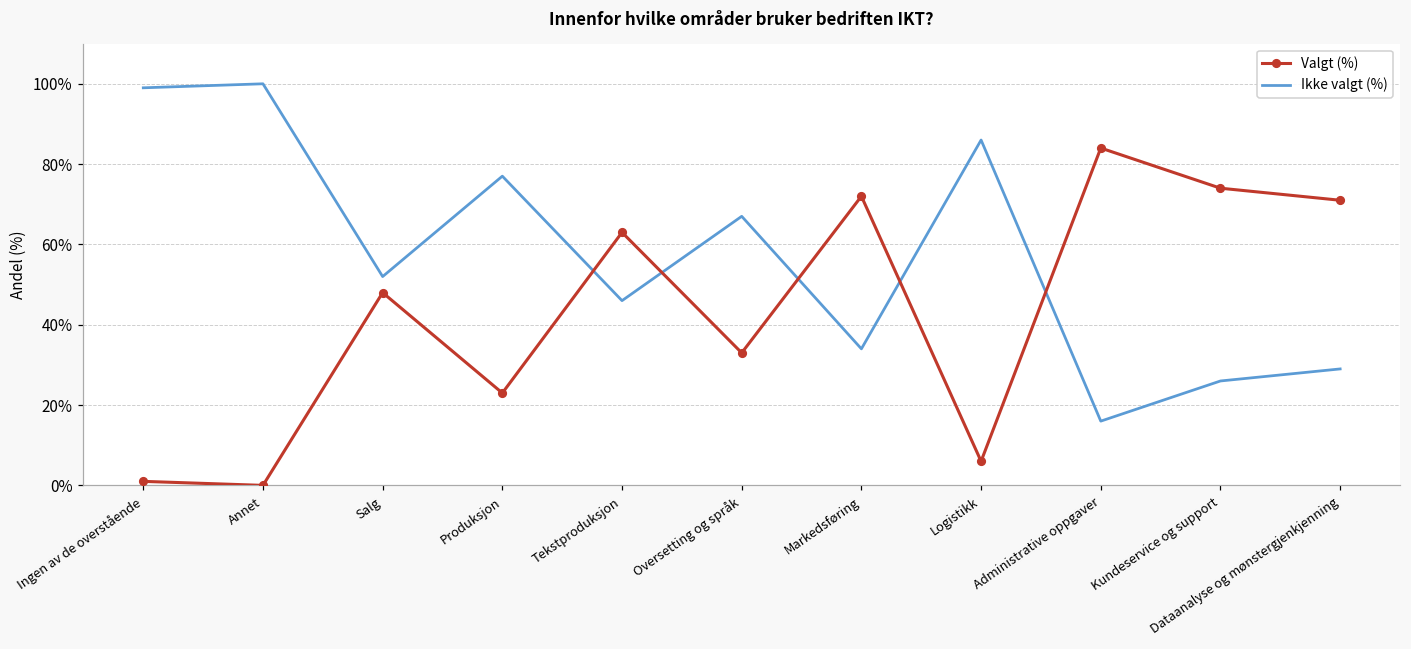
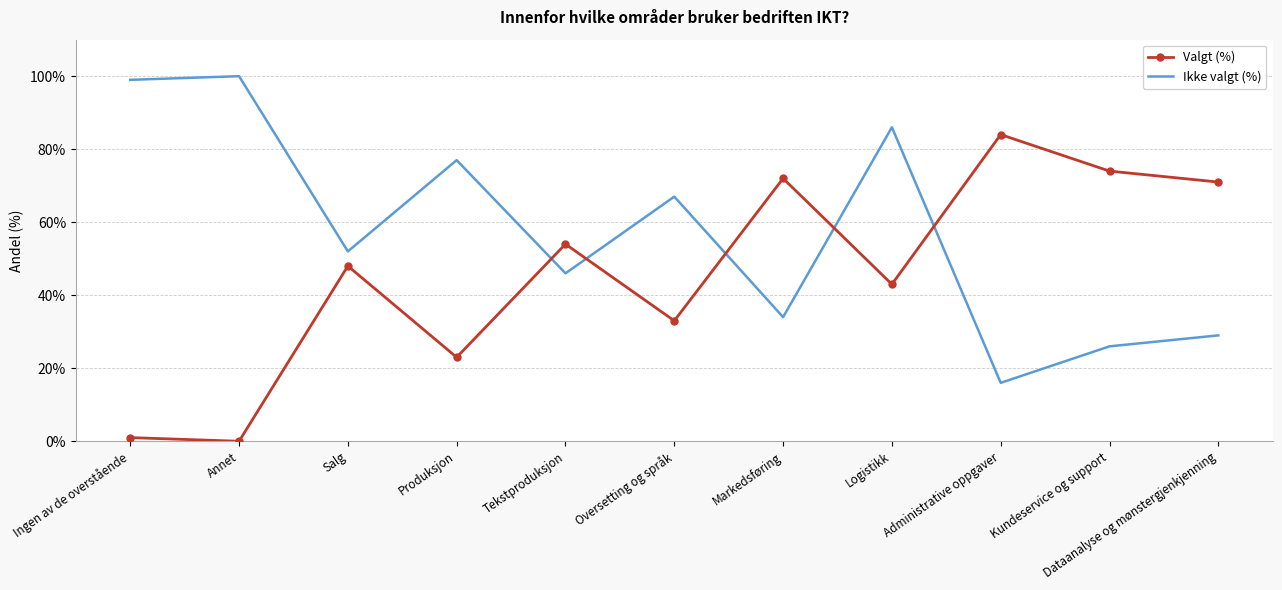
Valgt (%), Tekstproduksjon: 63% -> 54%
Valgt (%), Logistikk: 6% -> 43%
